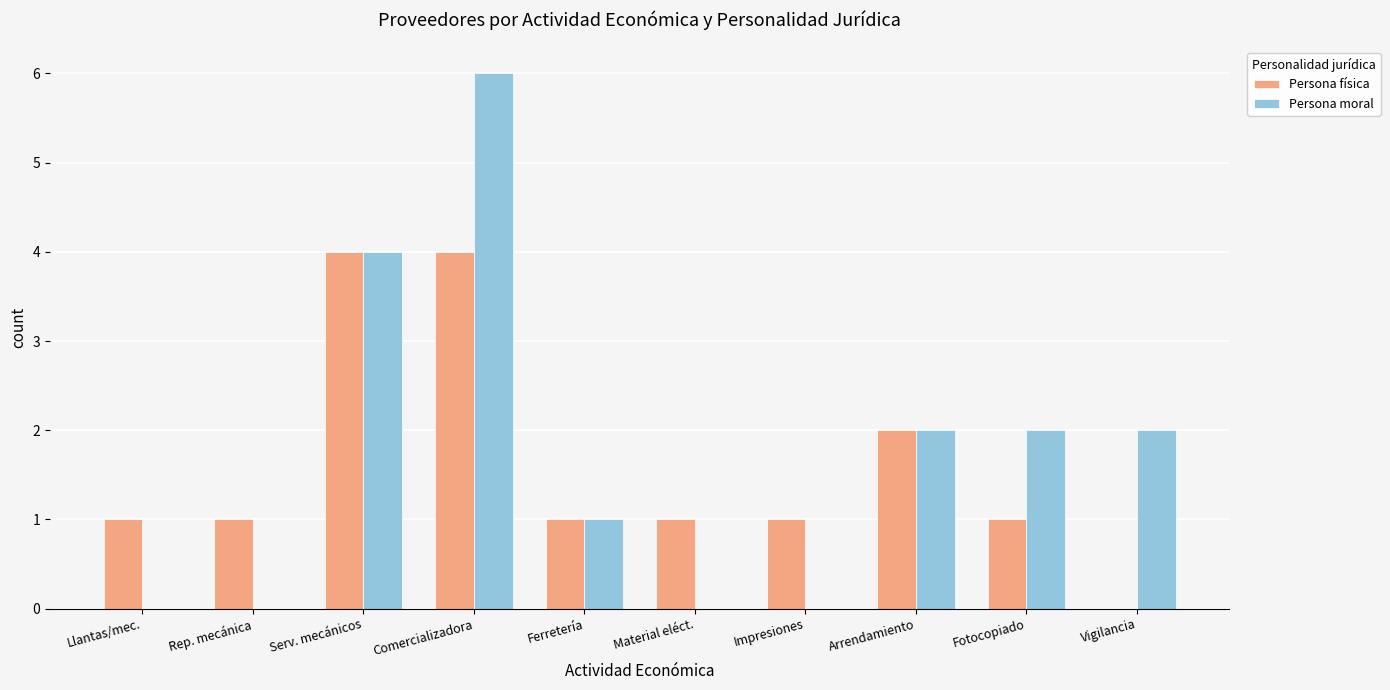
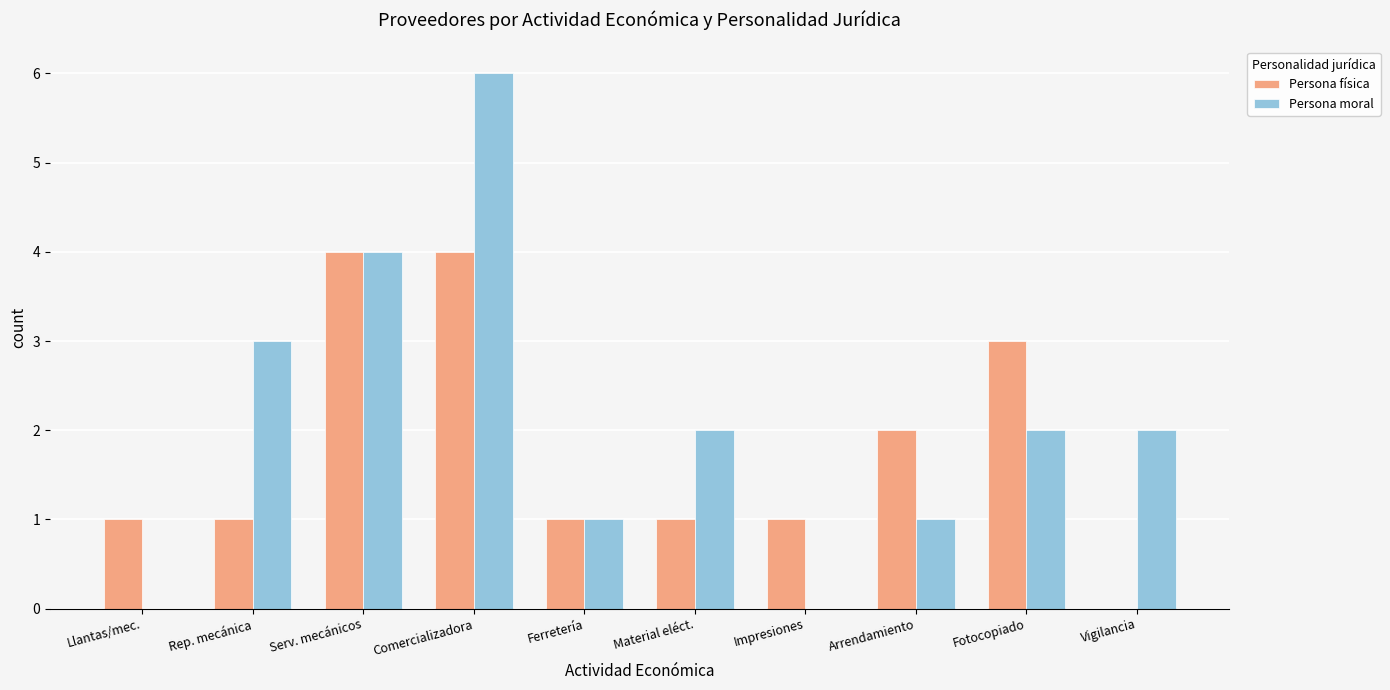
Persona moral, Rep. mecánica: 0 -> 3
Persona moral, Material eléct.: 0 -> 2
Persona moral, Arrendamiento: 2 -> 1
Persona física, Fotocopiado: 1 -> 3
